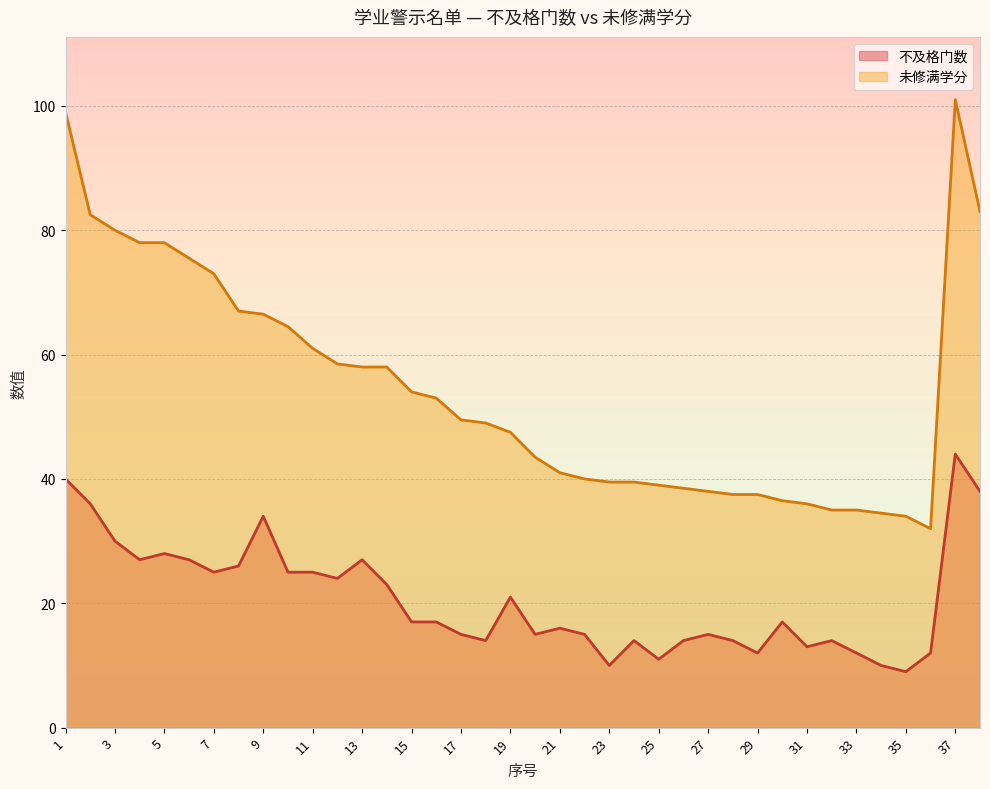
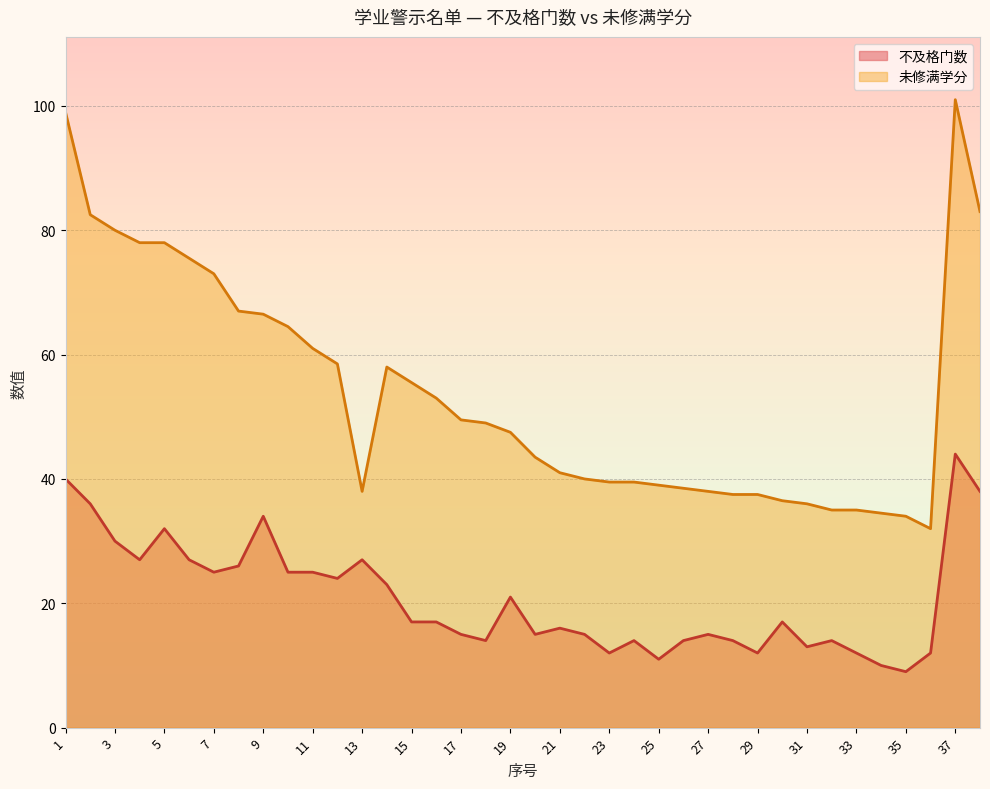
不及格门数, 5: 28 -> 32
未修满学分, 13: 58 -> 38
未修满学分, 15: 54 -> 56
不及格门数, 23: 10 -> 12
